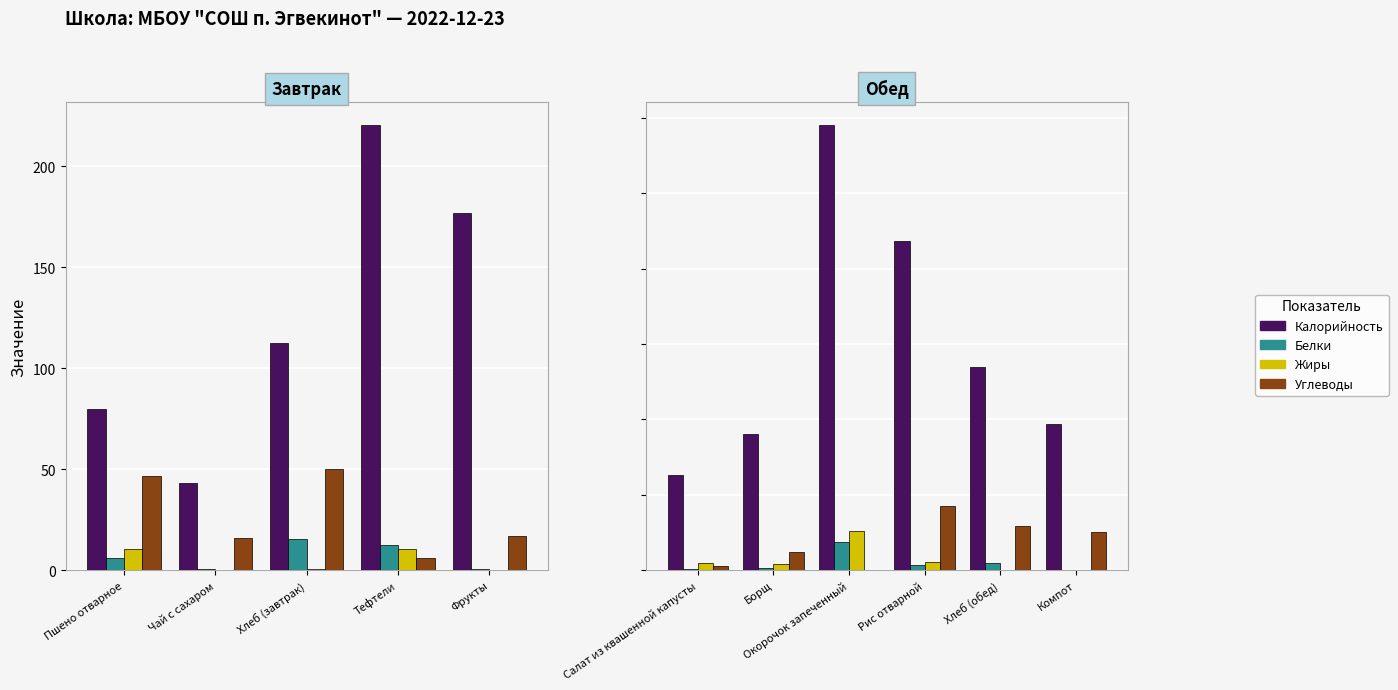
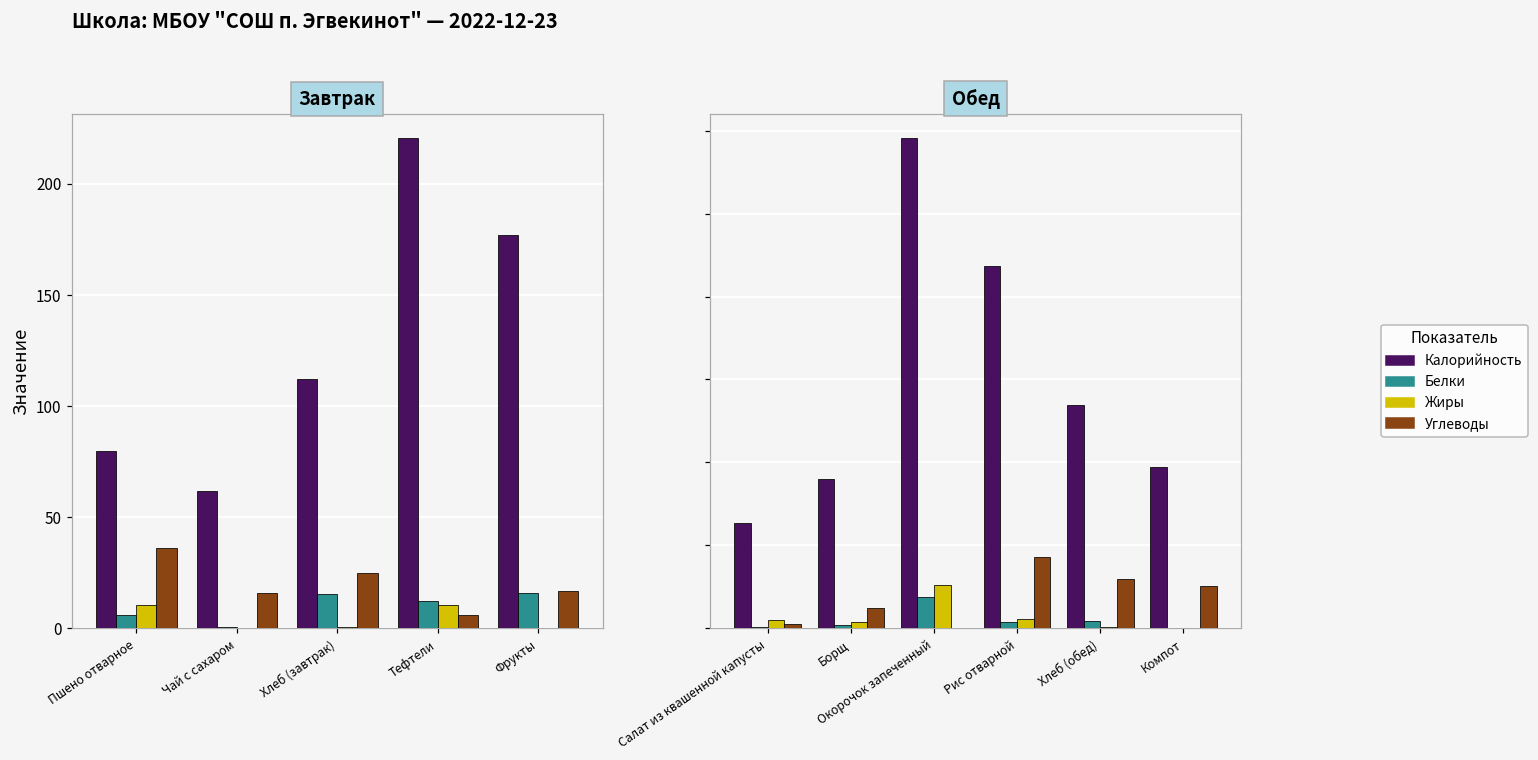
Завтрак, Углеводы, Пшено отварное: 47 -> 36
Завтрак, Калорийность, Чай с сахаром: 43 -> 62
Завтрак, Углеводы, Хлеб (завтрак): 50 -> 25
Завтрак, Белки, Фрукты: 1 -> 16
